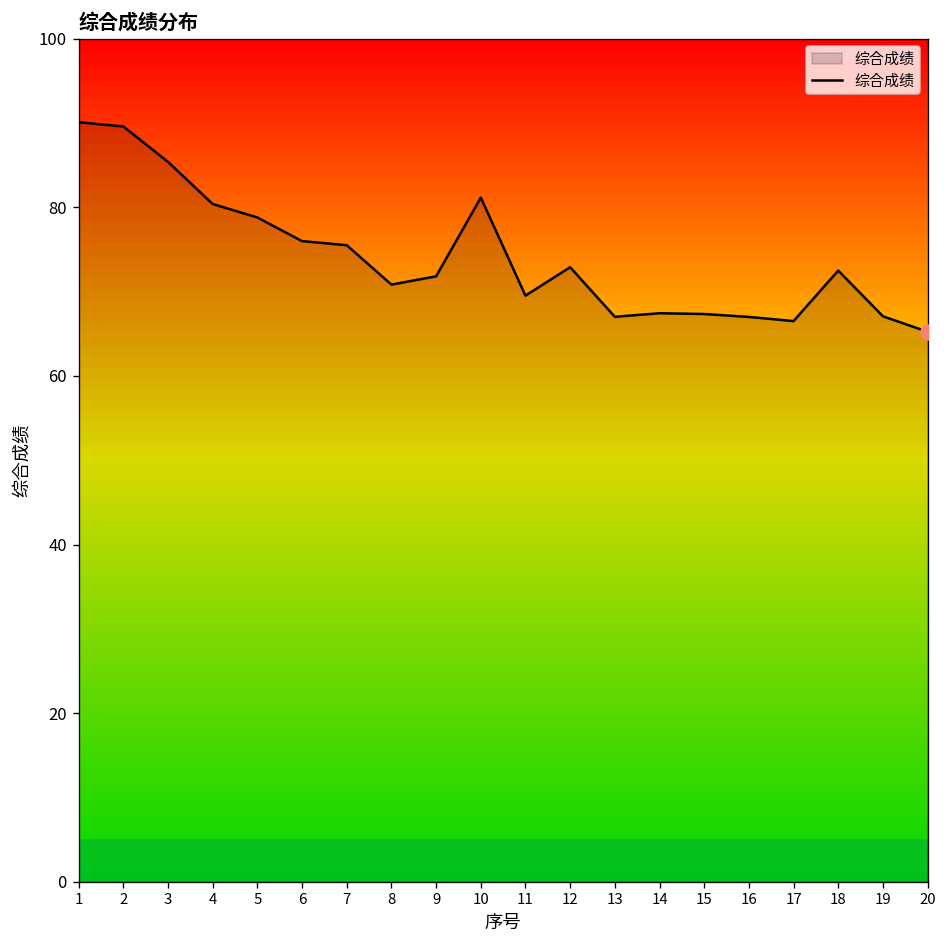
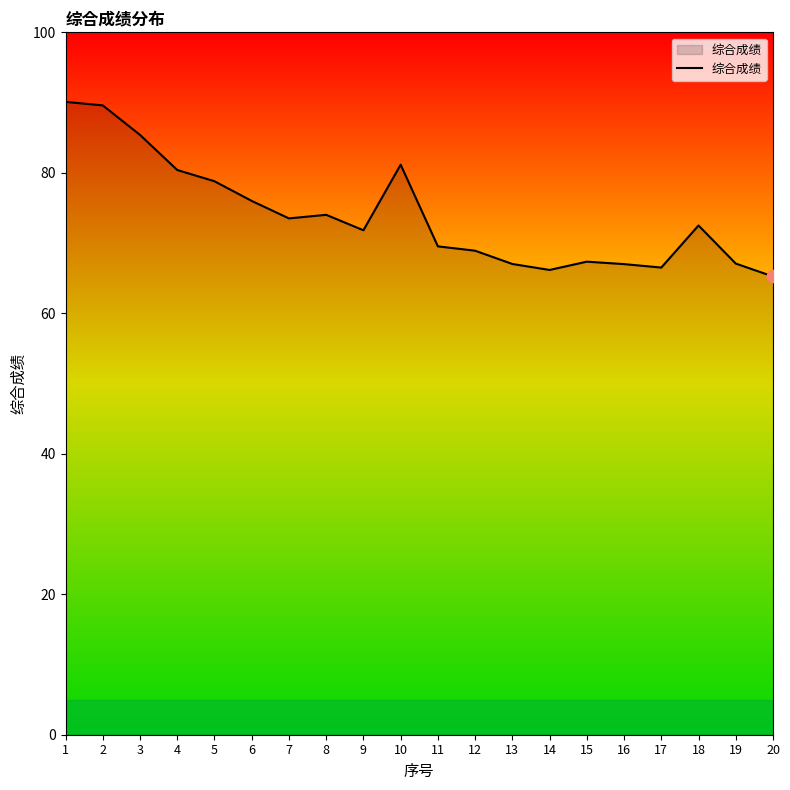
综合成绩, 7: 76 -> 74
综合成绩, 8: 71 -> 74
综合成绩, 12: 73 -> 69
综合成绩, 14: 67 -> 66
